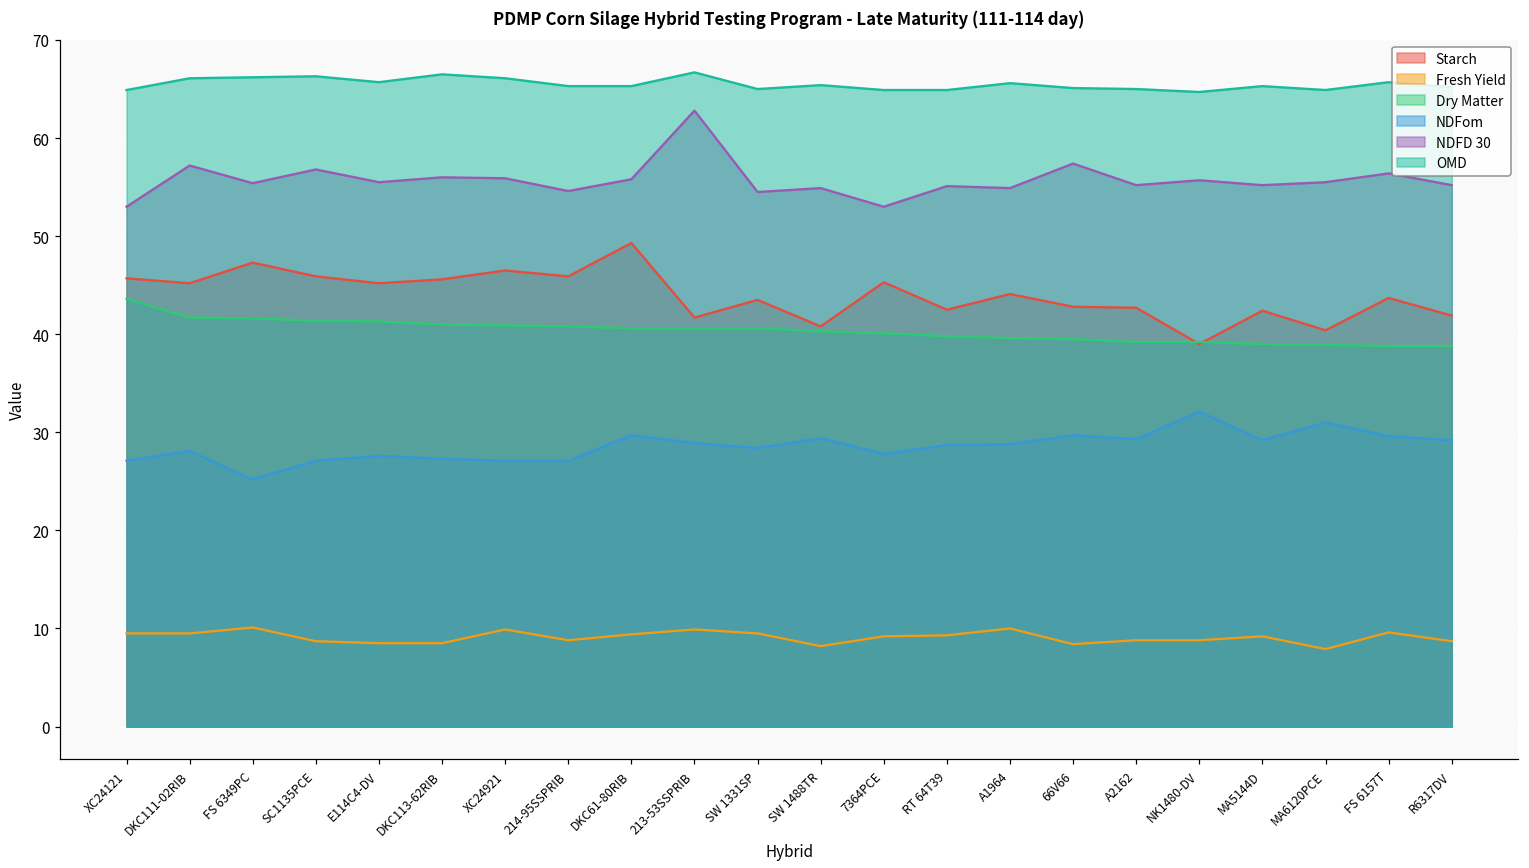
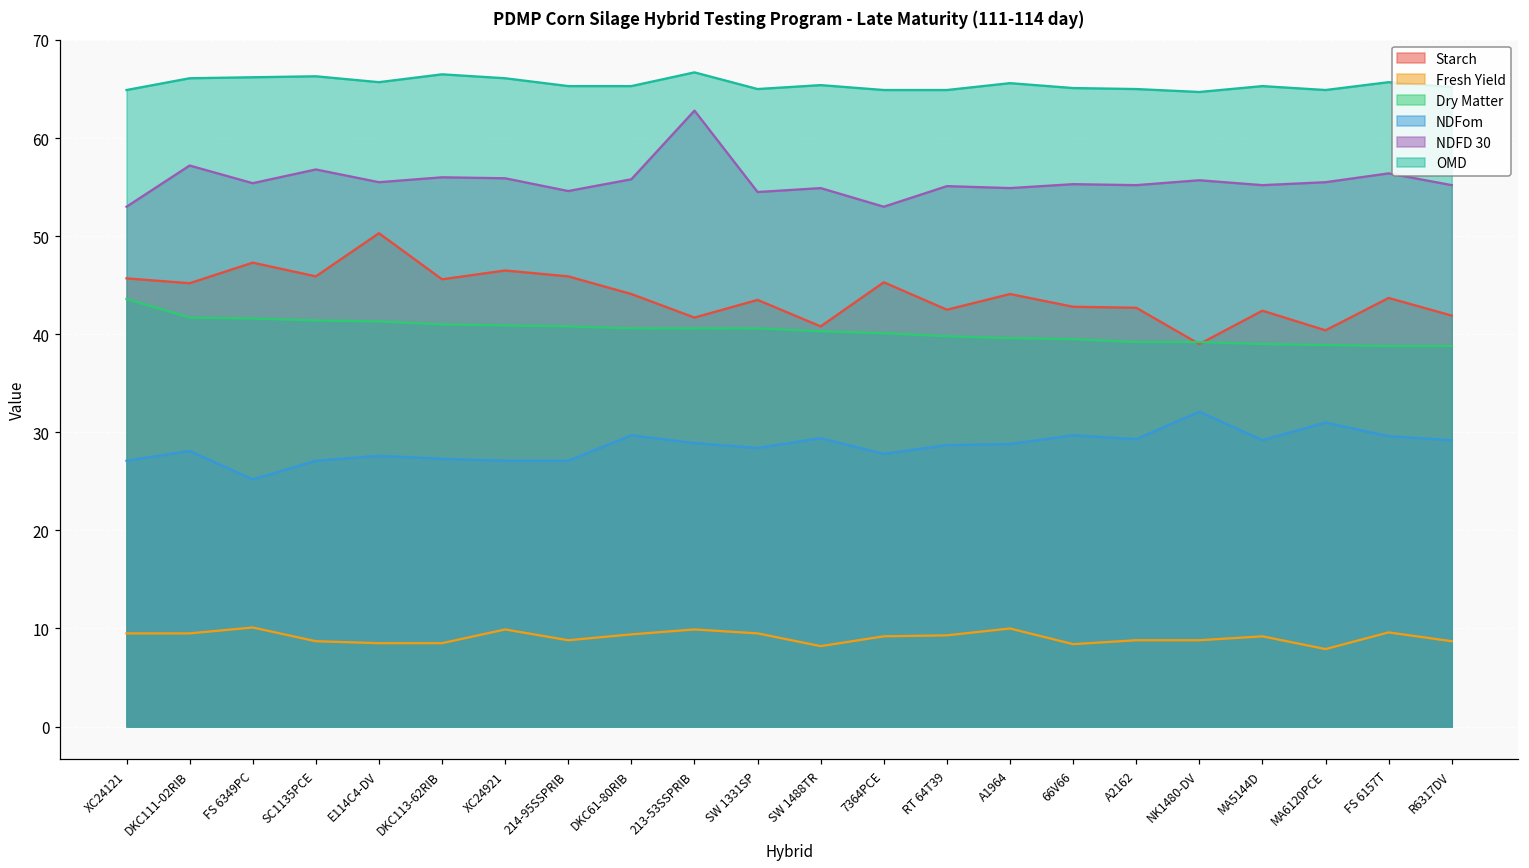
Starch, E114C4-DV: 45 -> 50
Starch, DKC61-80RIB: 49 -> 44
NDFD 30, 66V66: 57 -> 55
